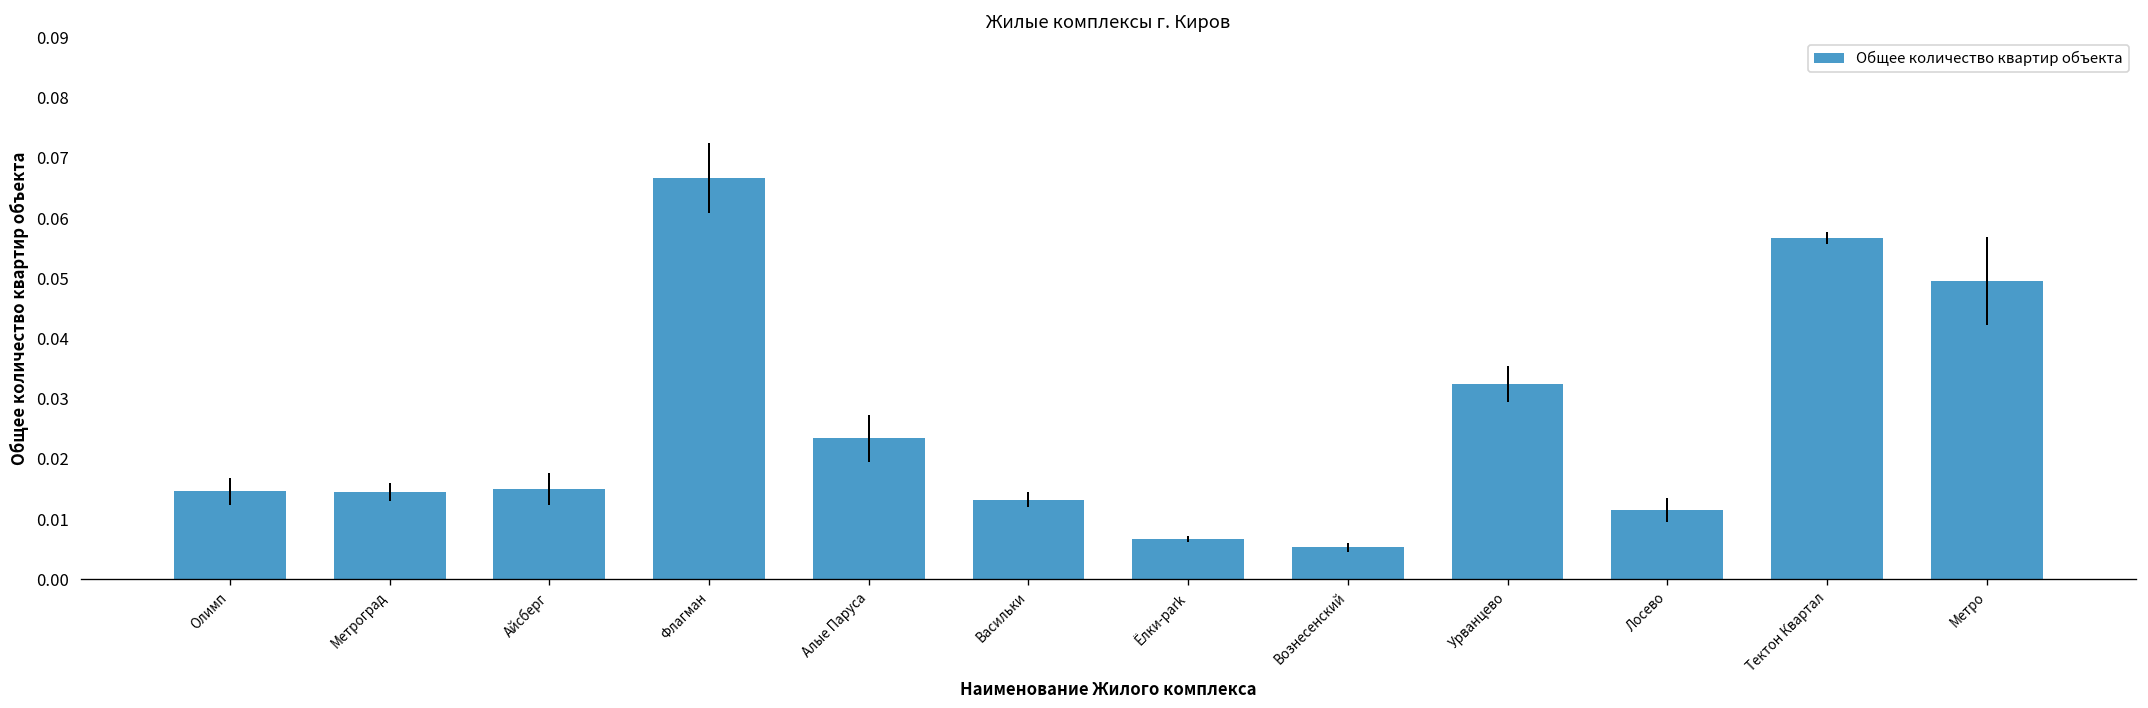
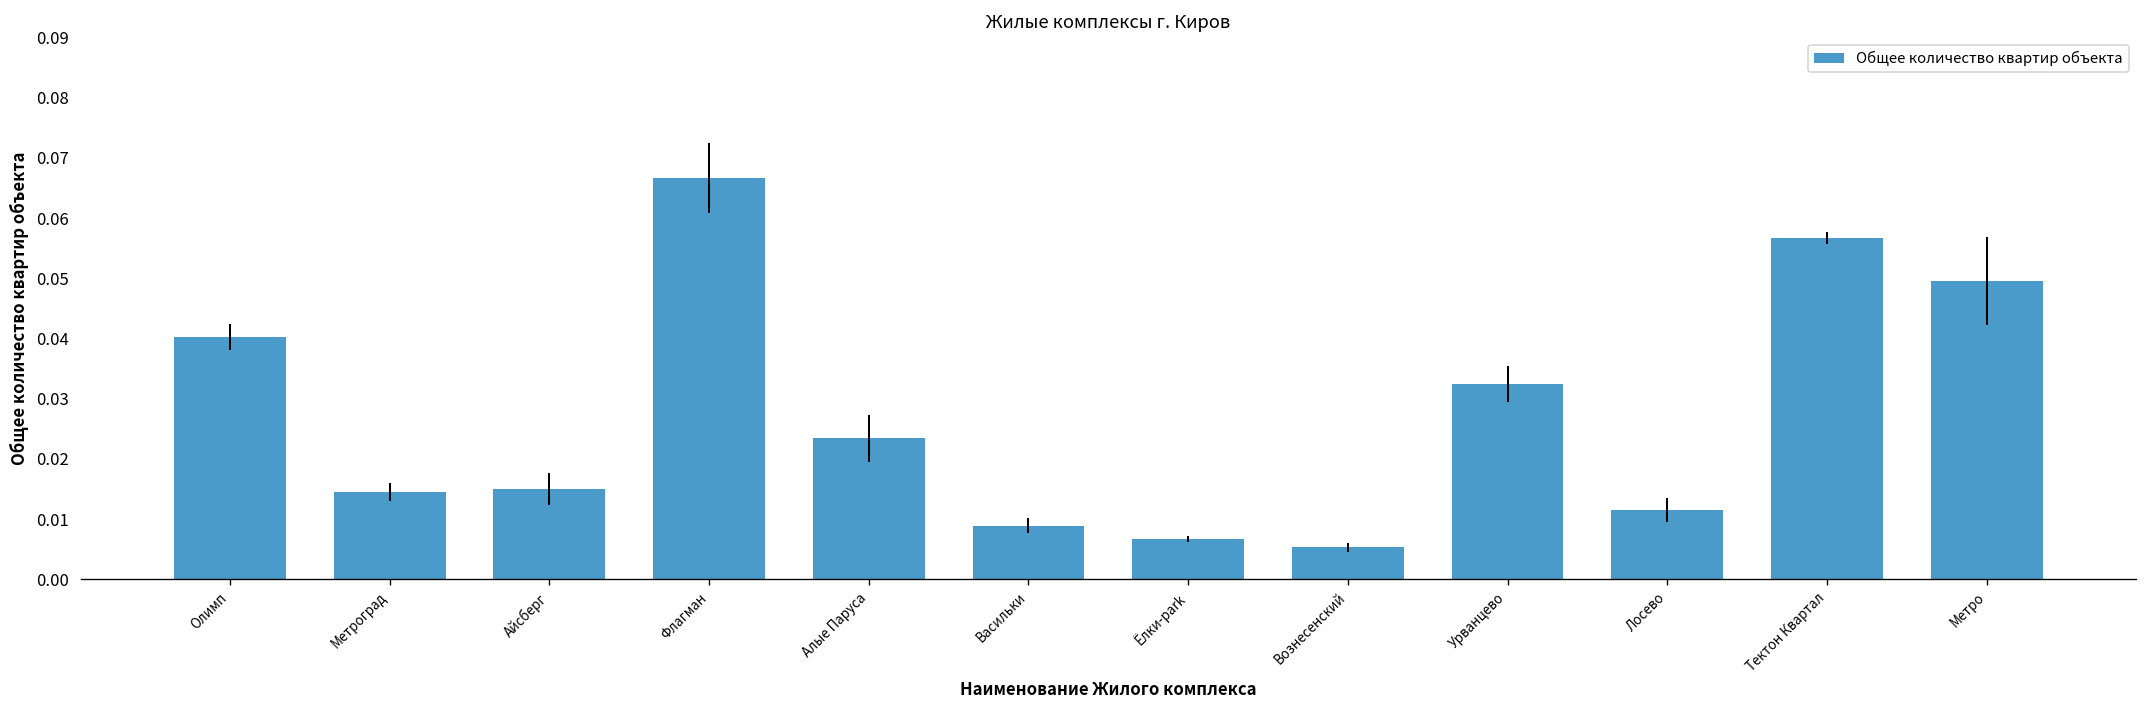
Олимп: 0.015 -> 0.040
Васильки: 0.013 -> 0.009
